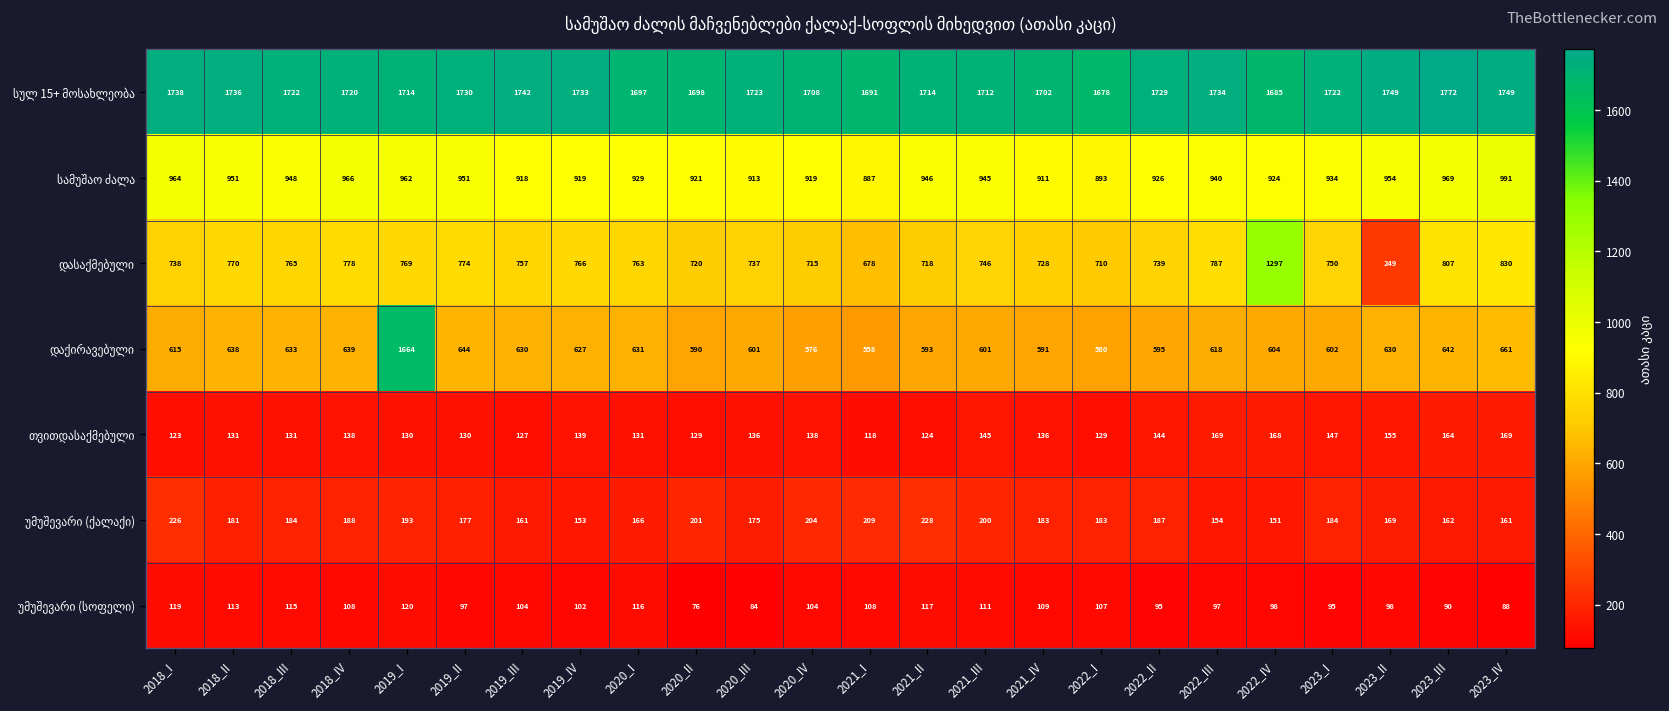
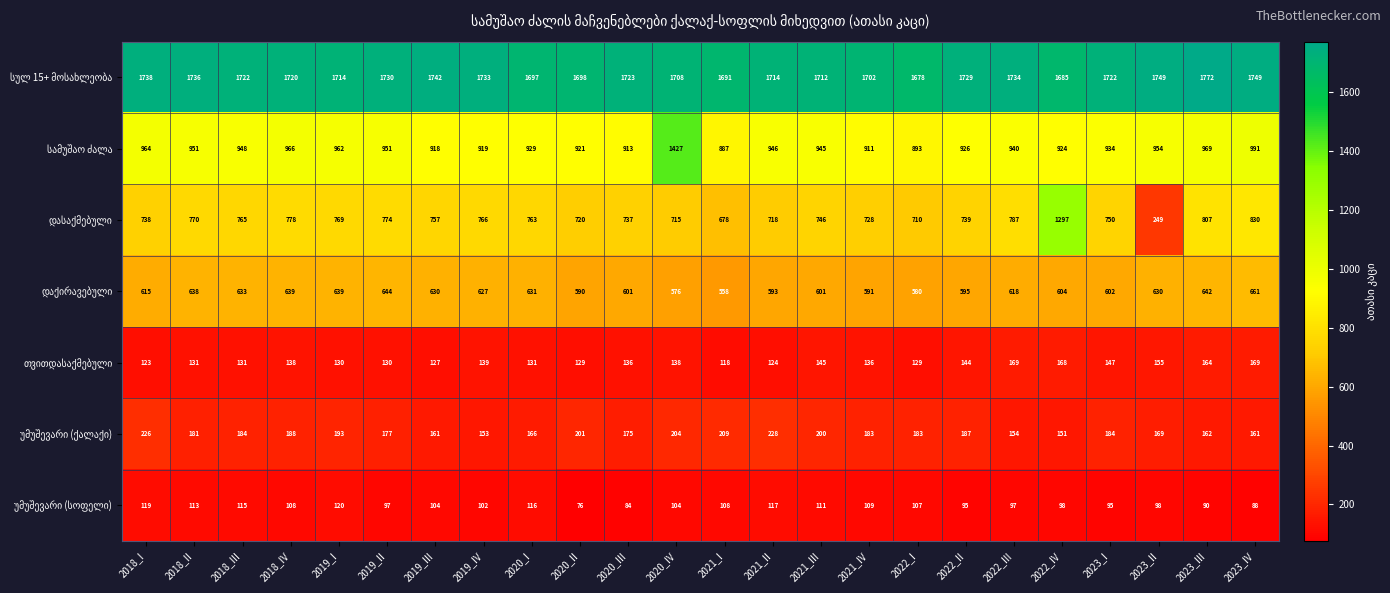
სამუშაო ძალა, 2020_IV: 919 -> 1427
დაქირავებული, 2019_I: 1664 -> 639
